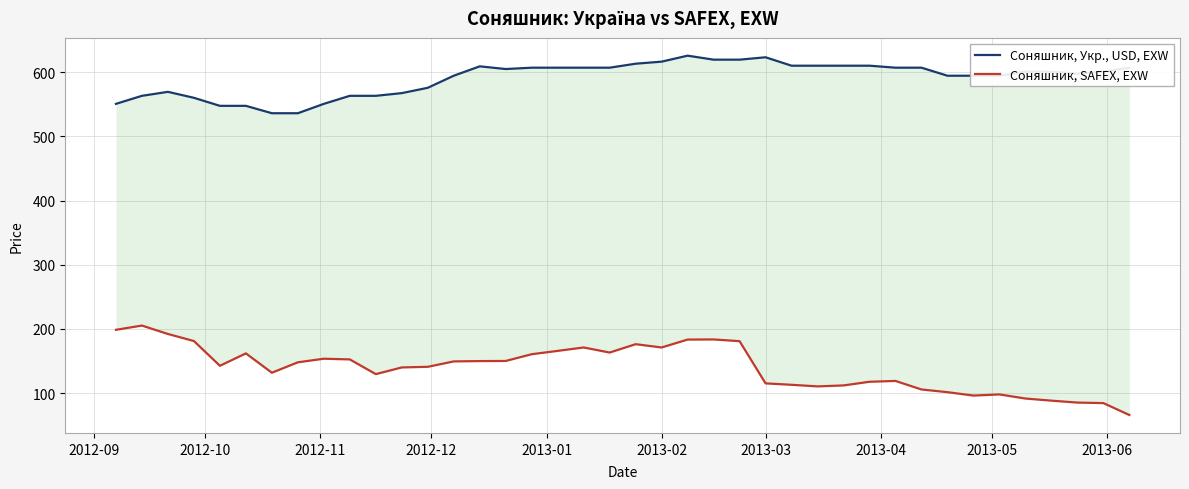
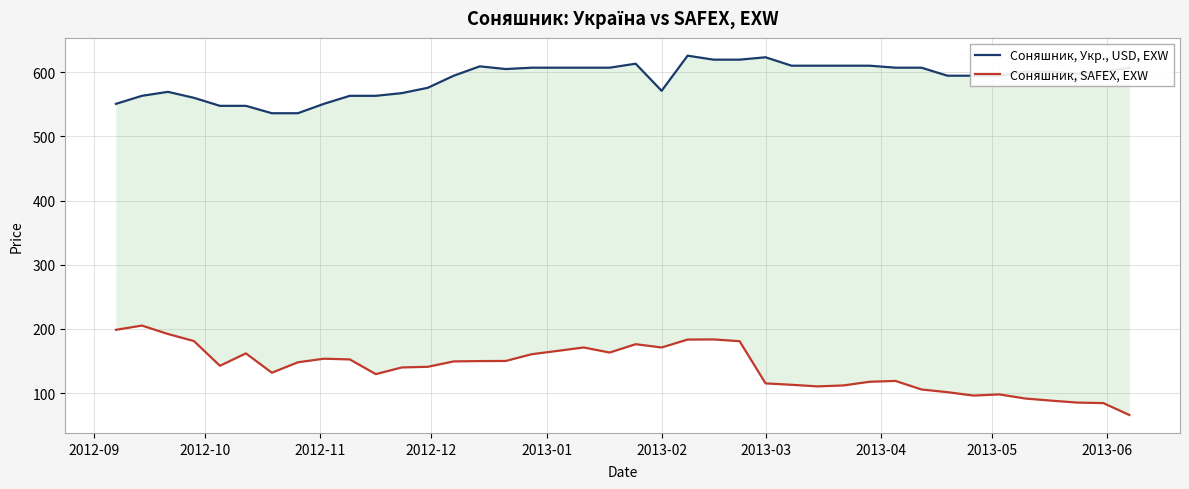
Соняшник, Укр., USD, EXW, 2013-02: 620 -> 570
